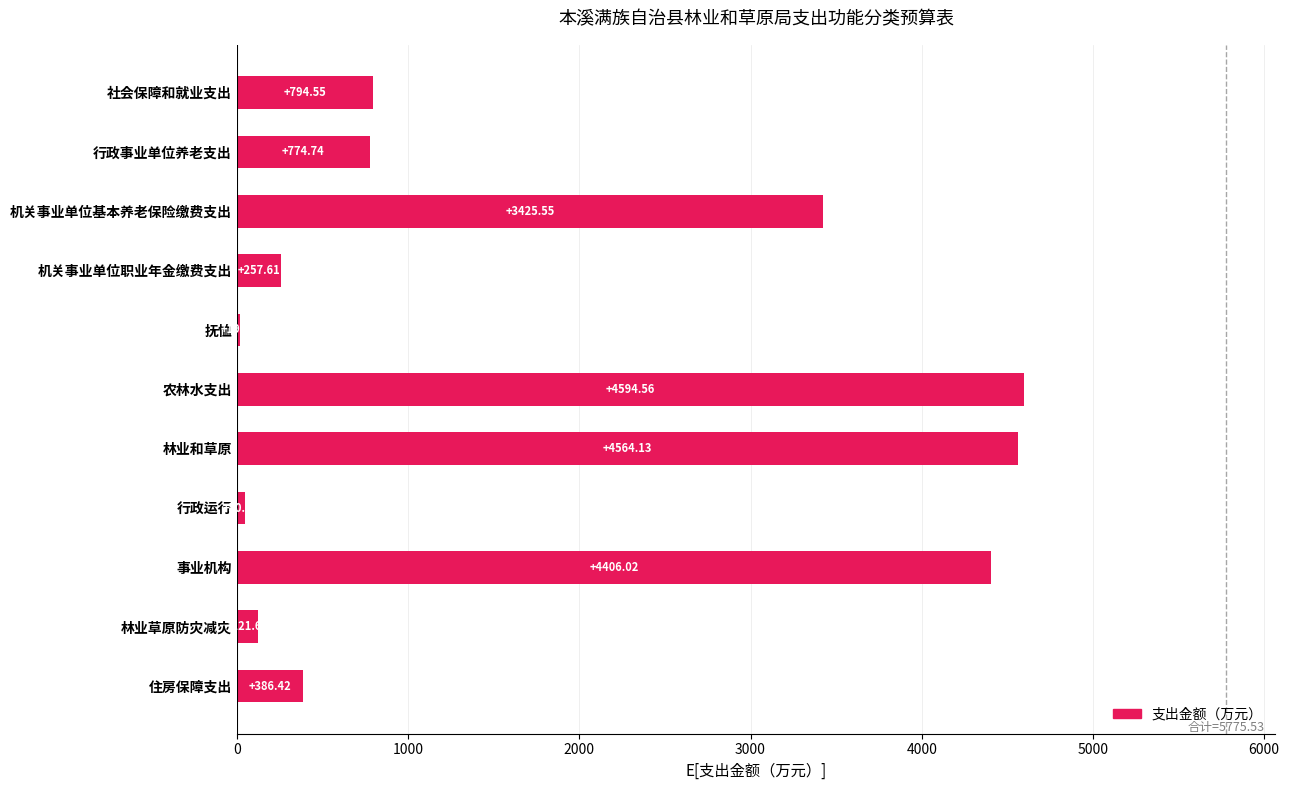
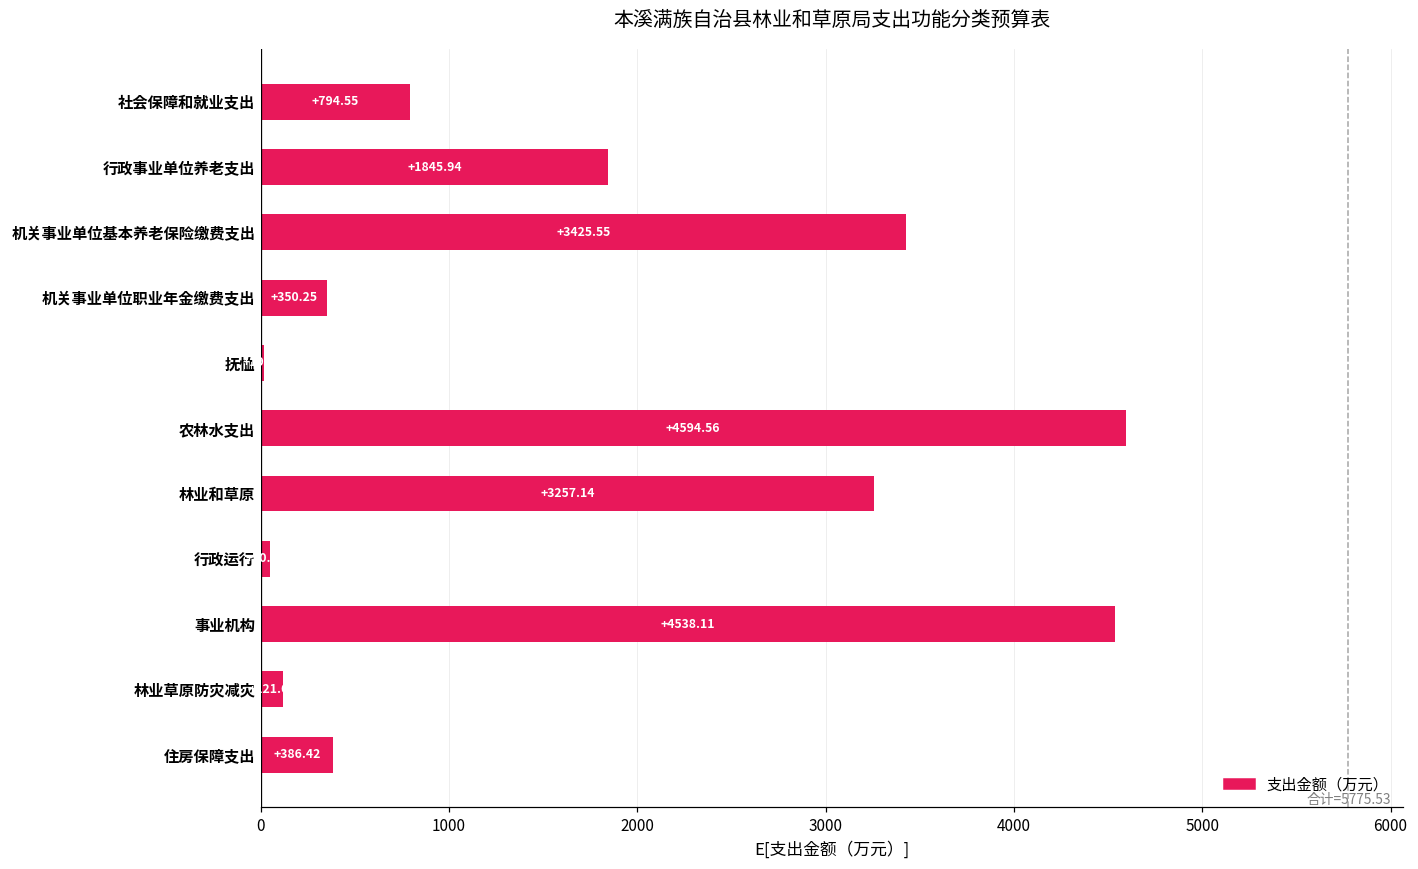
行政事业单位养老支出: +774.74 -> +1845.94
机关事业单位职业年金缴费支出: +257.61 -> +350.25
林业和草原: +4564.13 -> +3257.14
事业机构: +4406.02 -> +4538.11
